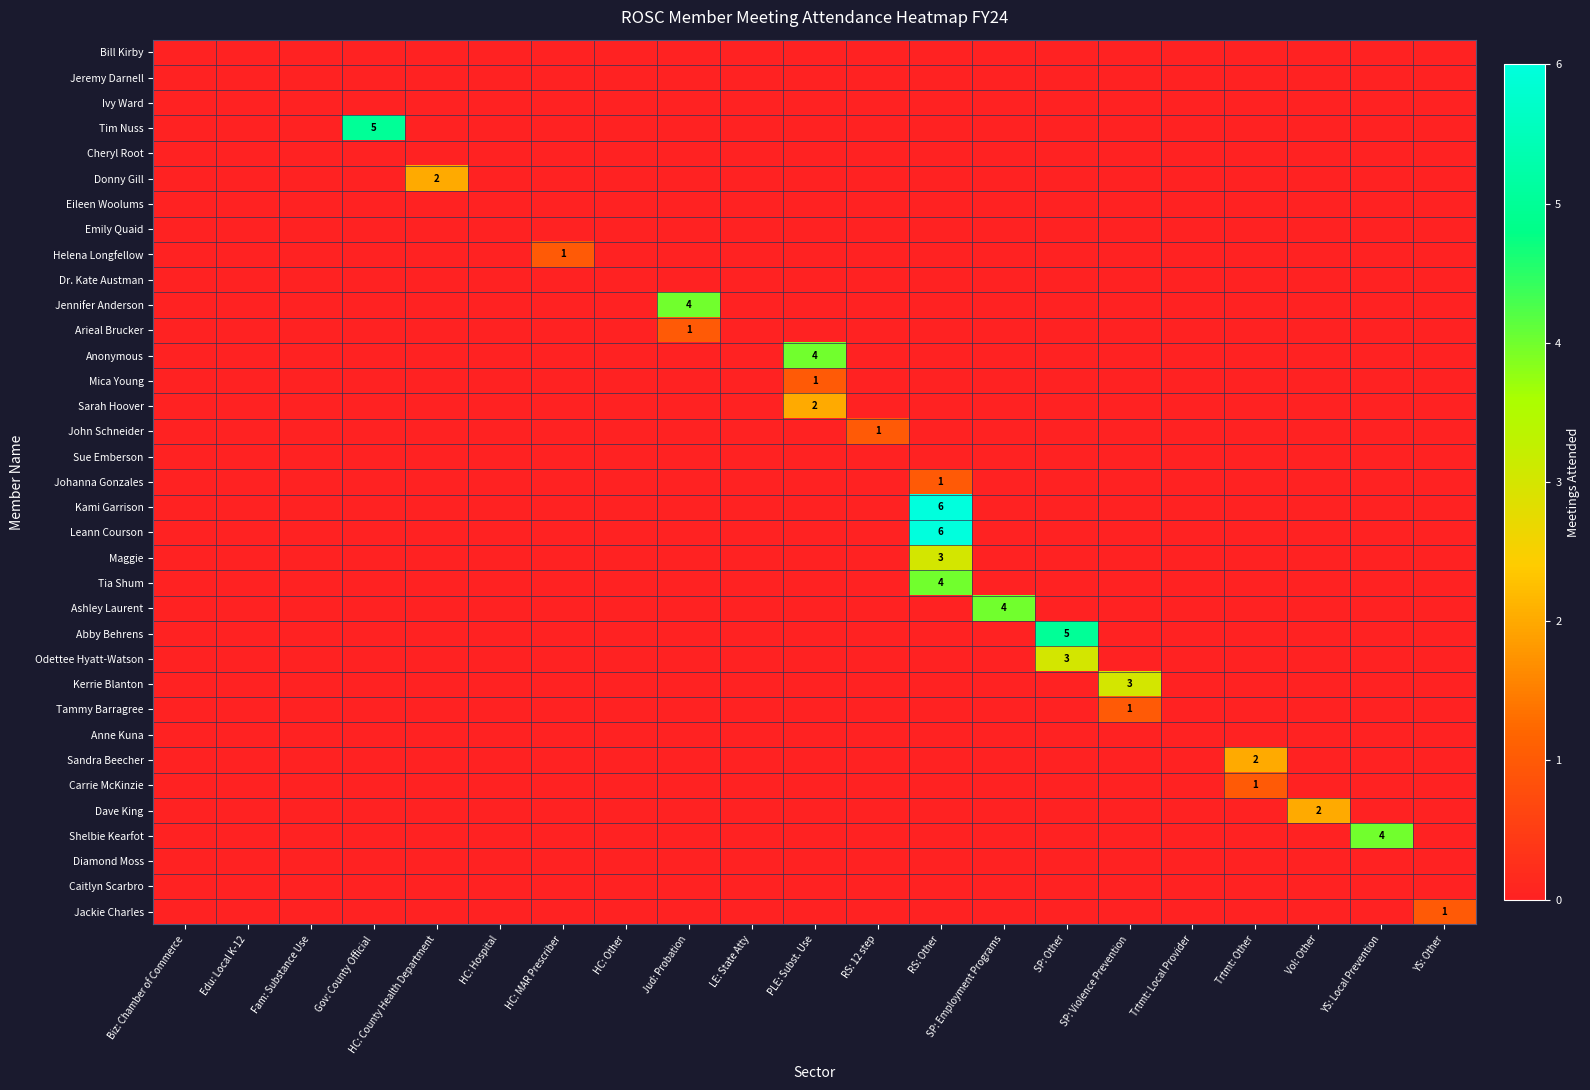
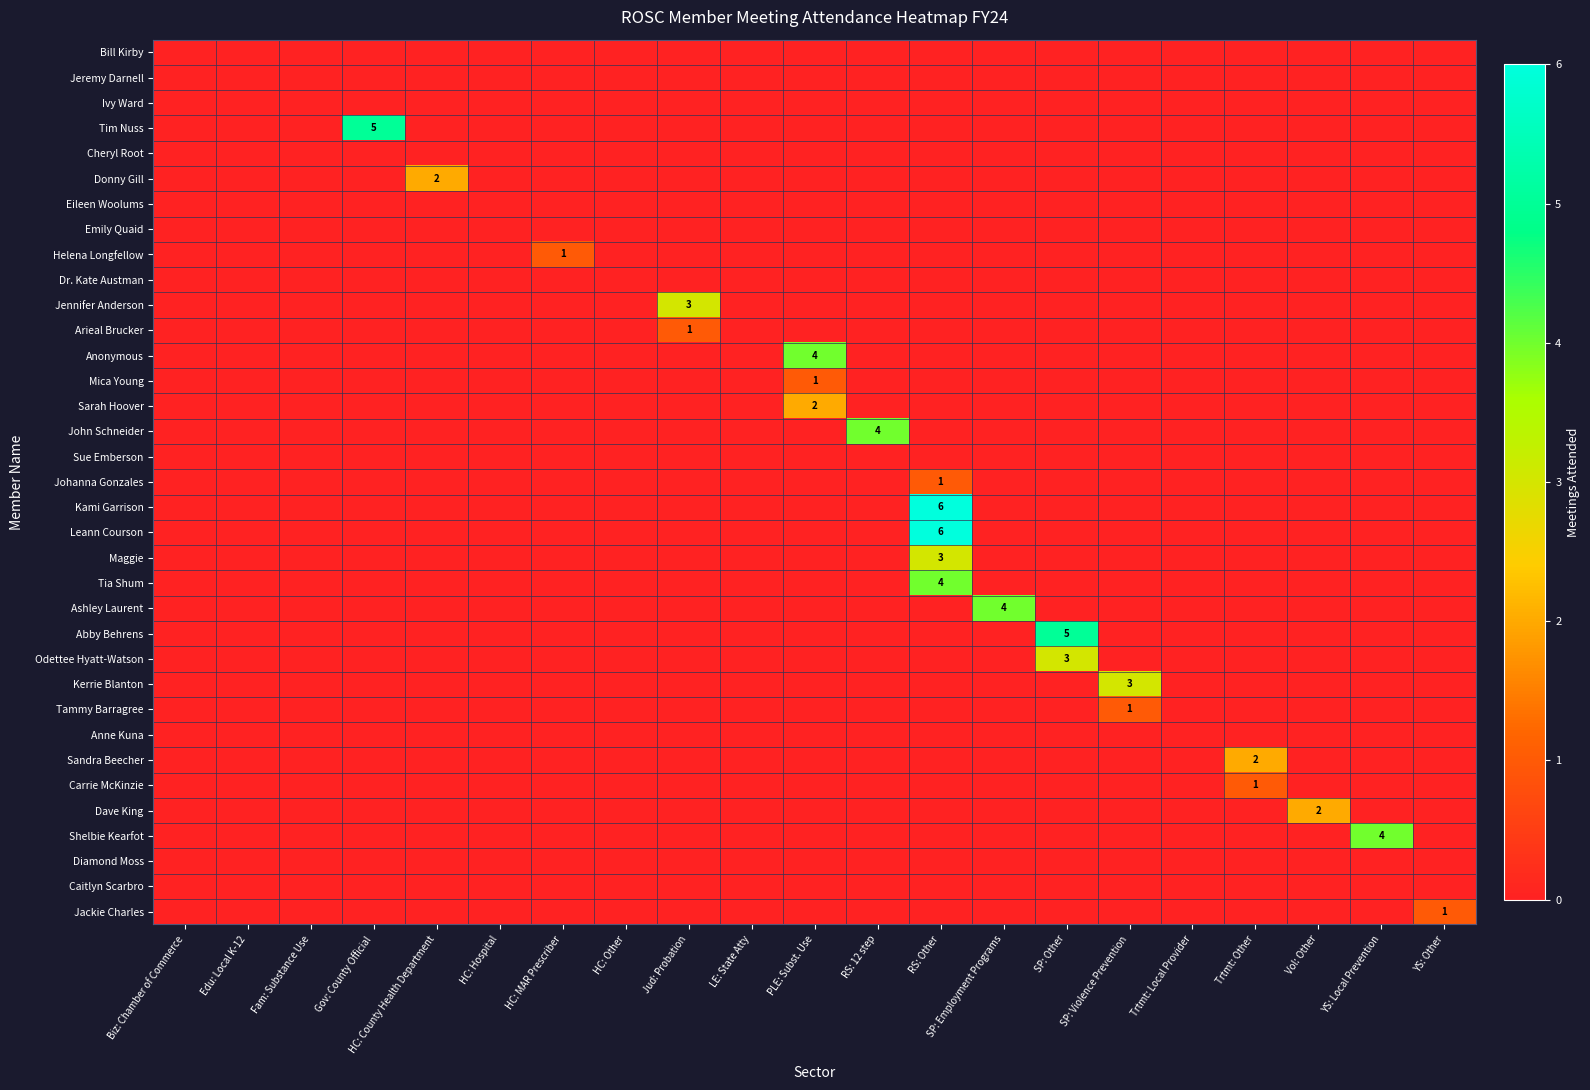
Jennifer Anderson, Jud: Probation: 4 -> 3
John Schneider, RS: 12 step: 1 -> 4
